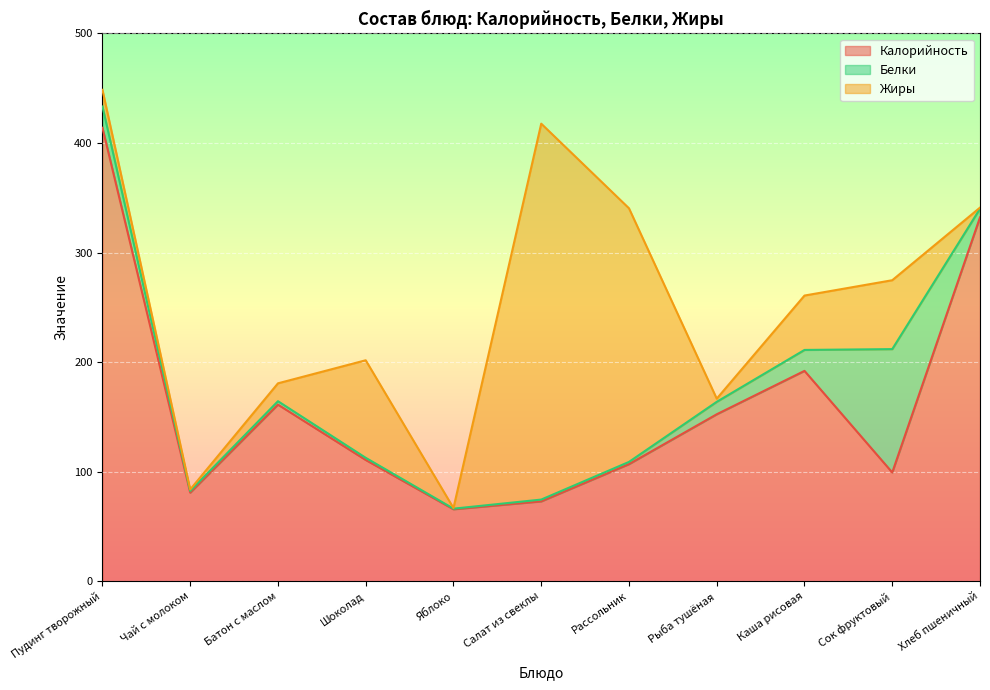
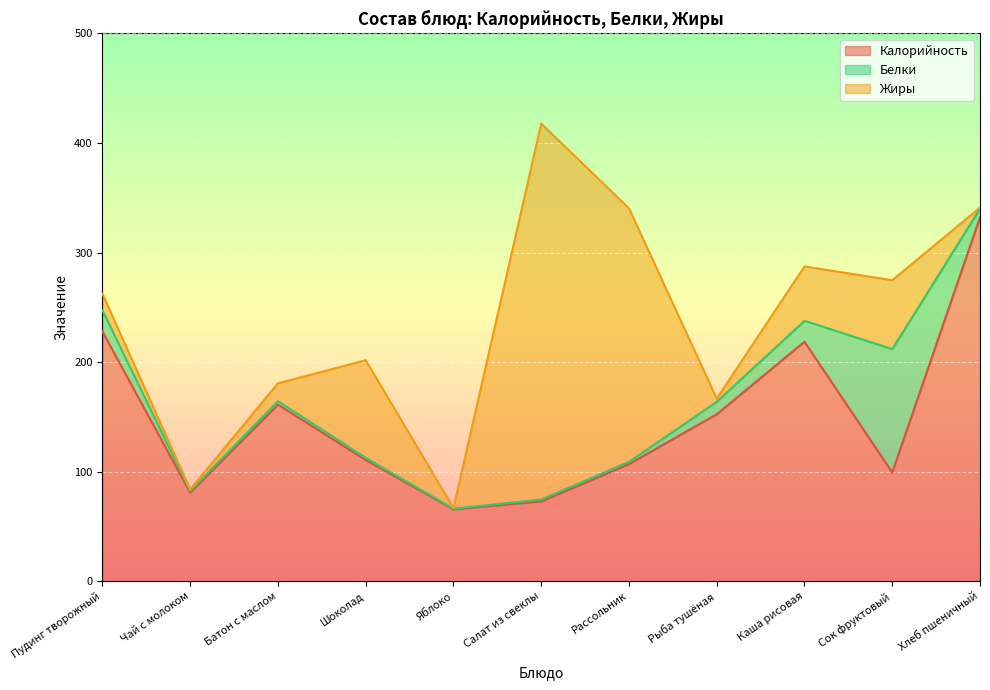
Калорийность, Пудинг творожный: 414 -> 228
Калорийность, Каша рисовая: 192 -> 219
